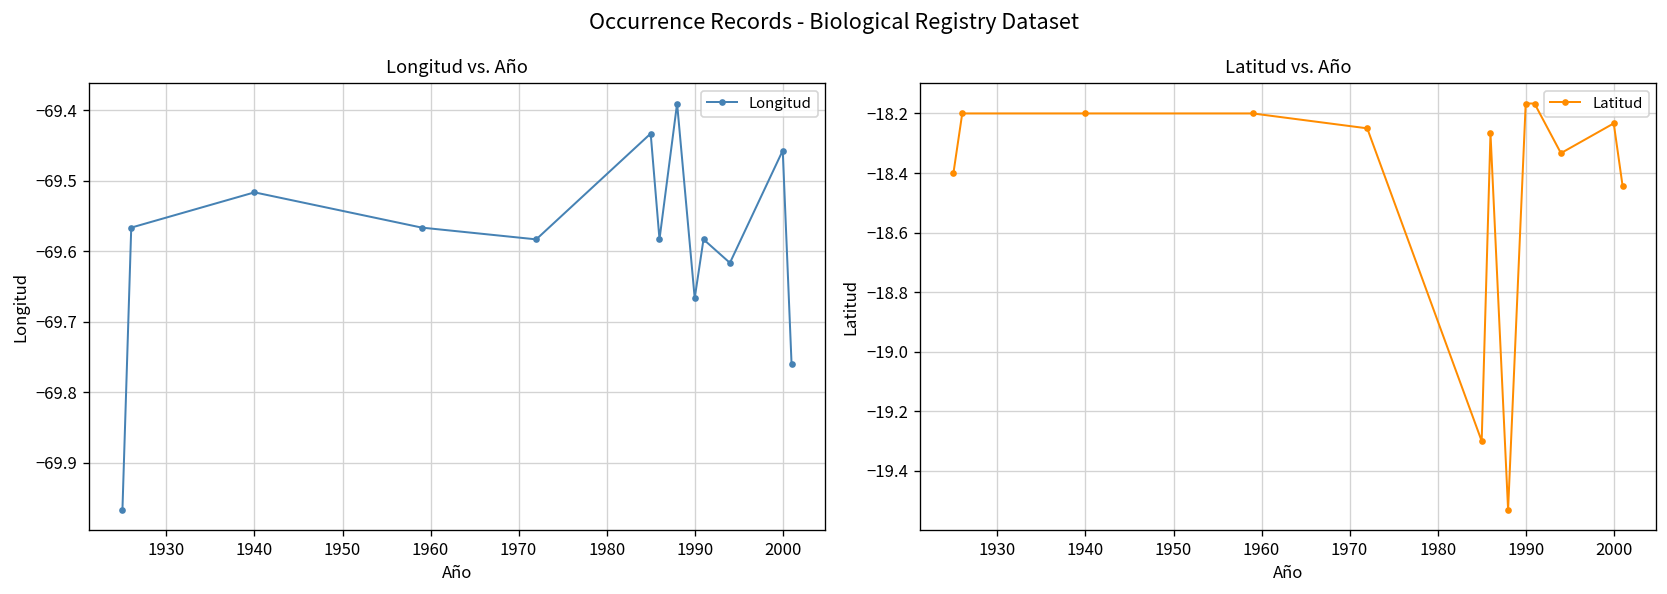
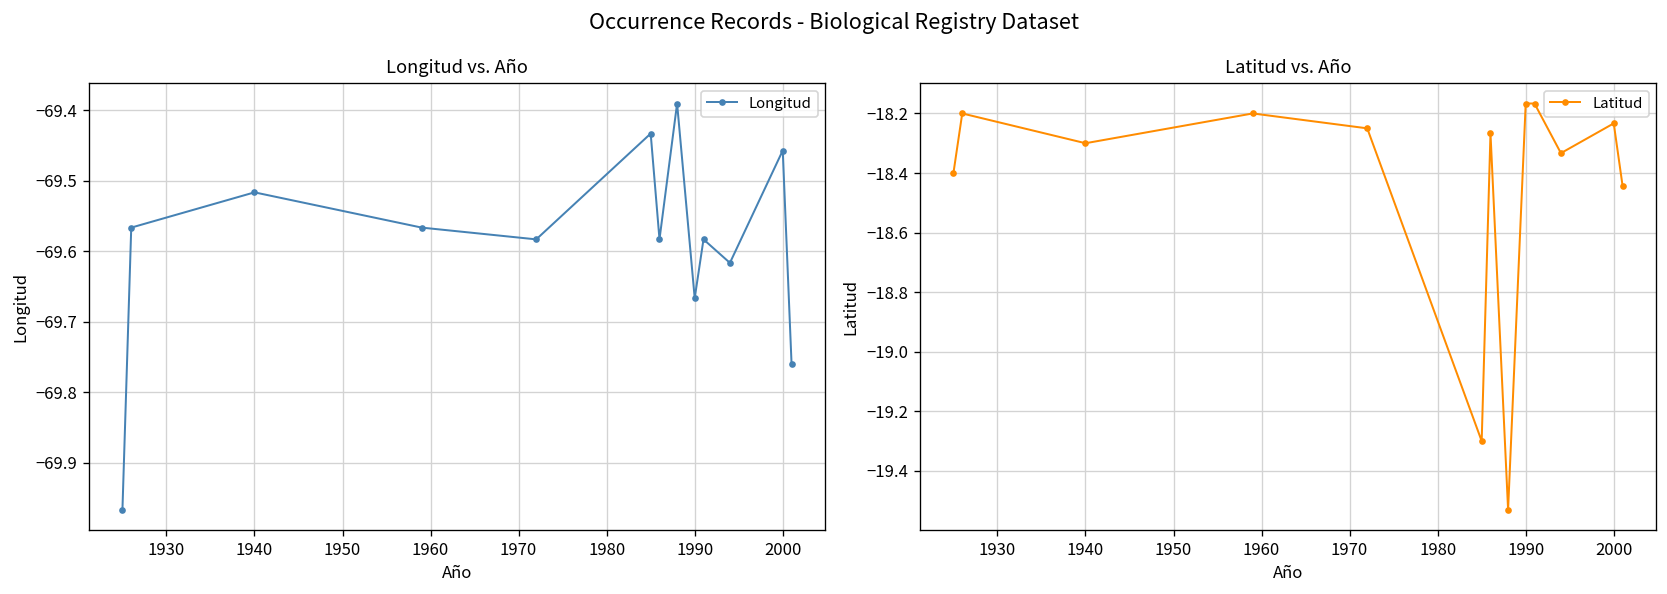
Latitud vs. Año, 1940: -18.2 -> -18.3
